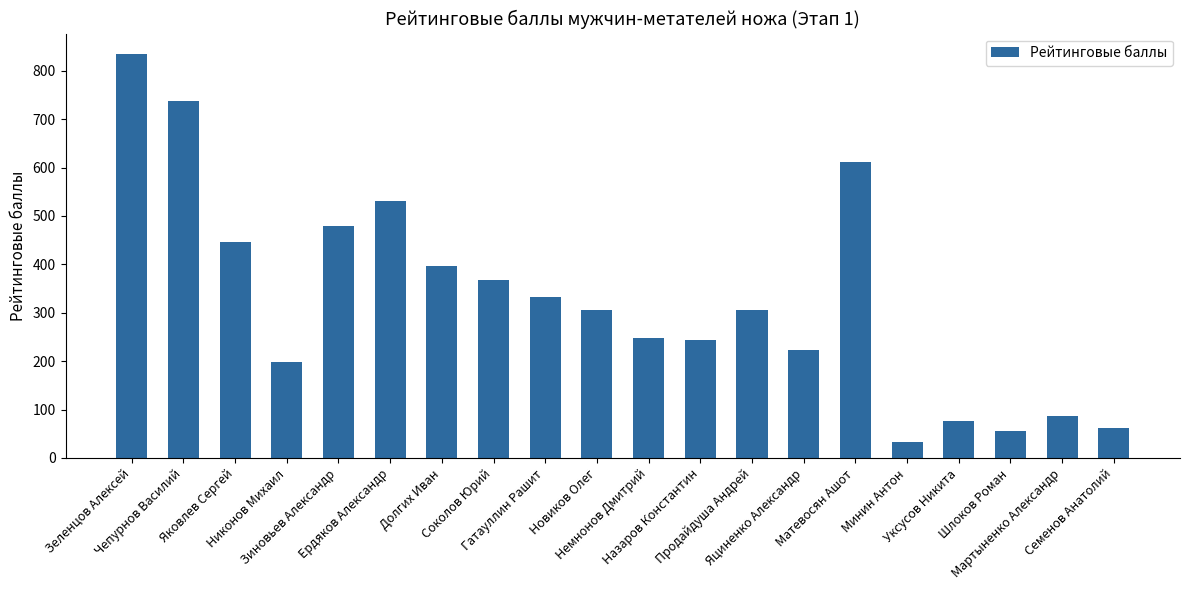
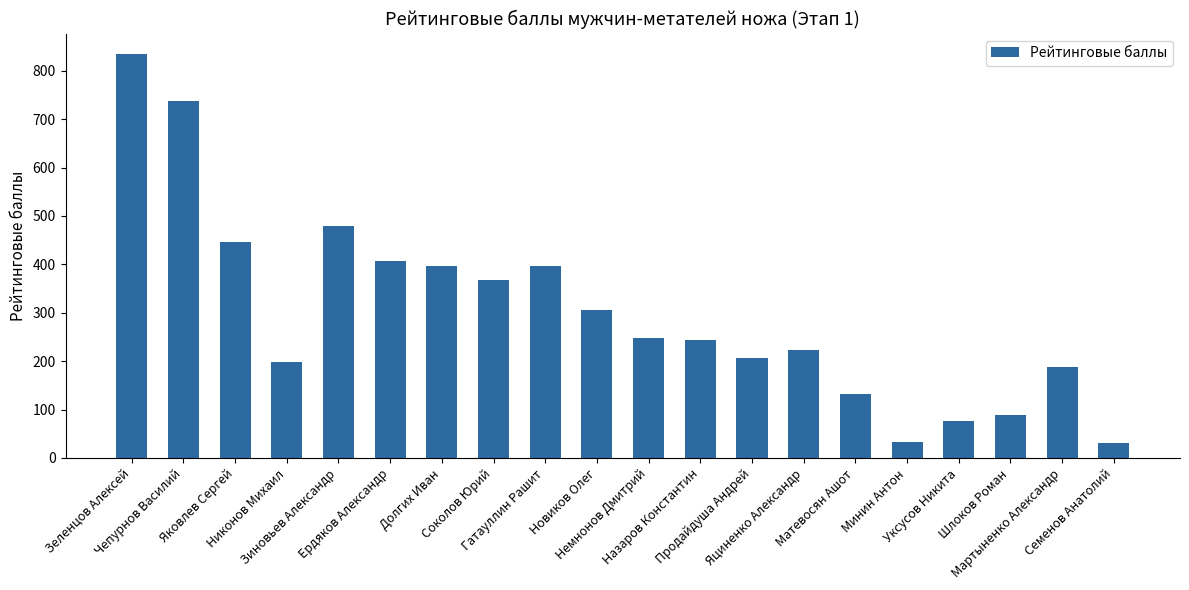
Ердяков Александр: 530 -> 410
Гатауллин Рашит: 330 -> 400
Продайдуша Андрей: 310 -> 210
Матевосян Ашот: 610 -> 130
Шлоков Роман: 60 -> 90
Мартыненко Александр: 90 -> 190
Семенов Анатолий: 60 -> 30
